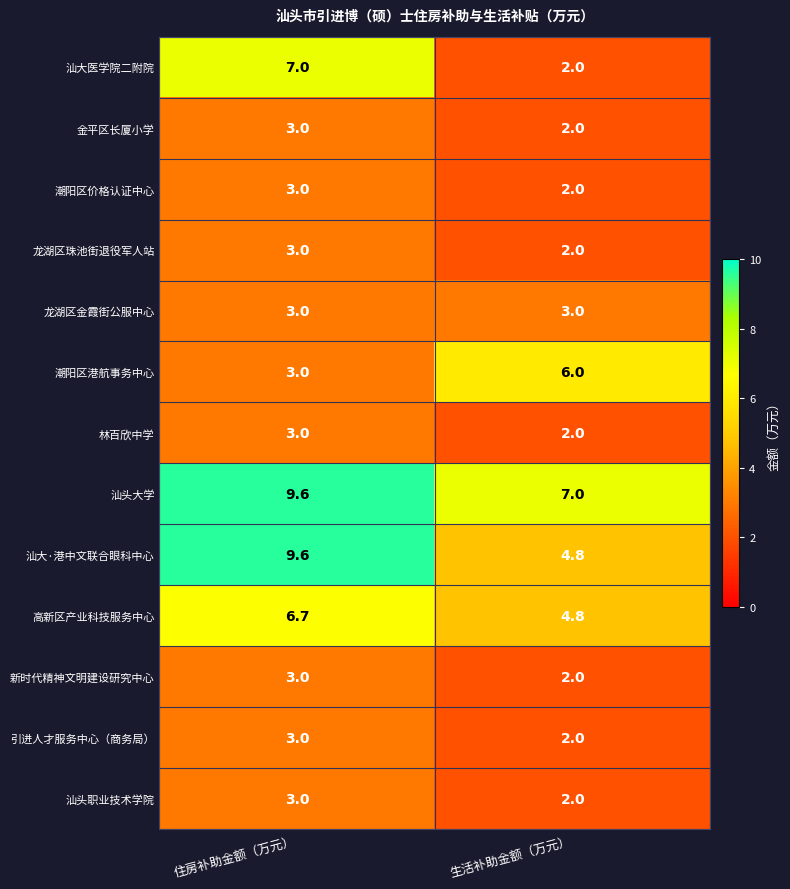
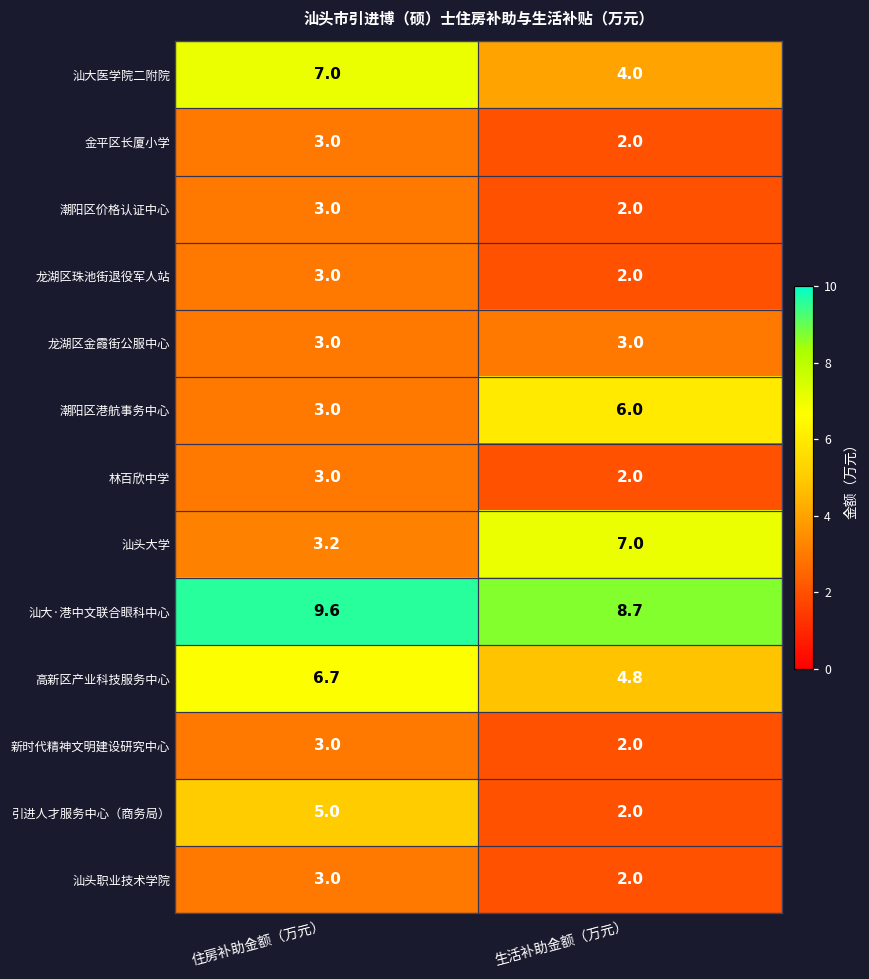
汕大医学院二附院, 生活补助金额（万元）: 2.0 -> 4.0
汕头大学, 住房补助金额（万元）: 9.6 -> 3.2
汕大·港中文联合眼科中心, 生活补助金额（万元）: 4.8 -> 8.7
引进人才服务中心（商务局）, 住房补助金额（万元）: 3.0 -> 5.0
